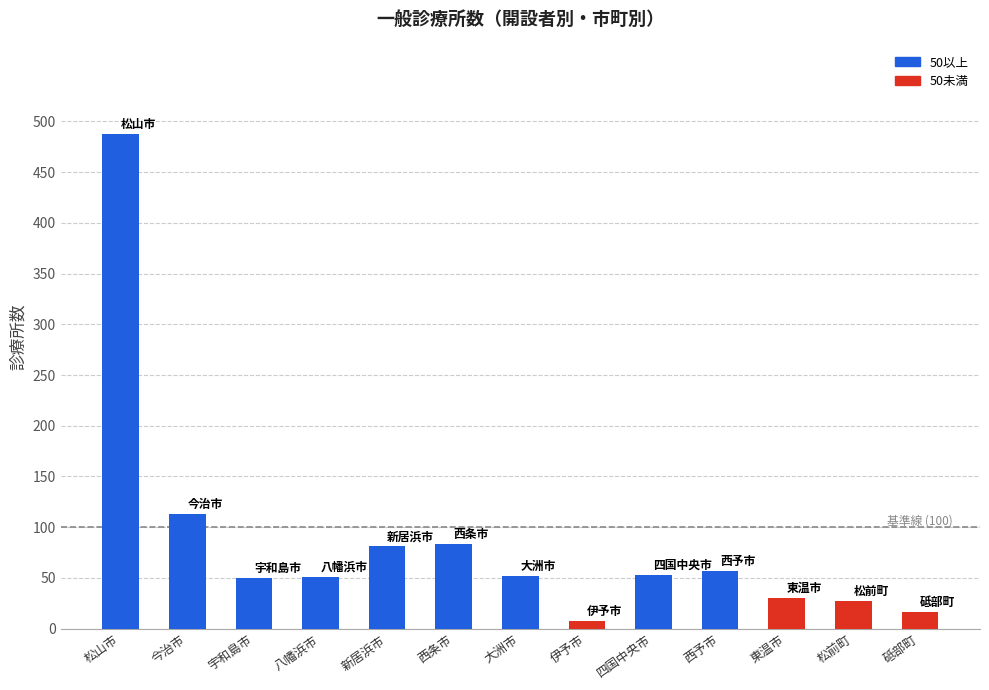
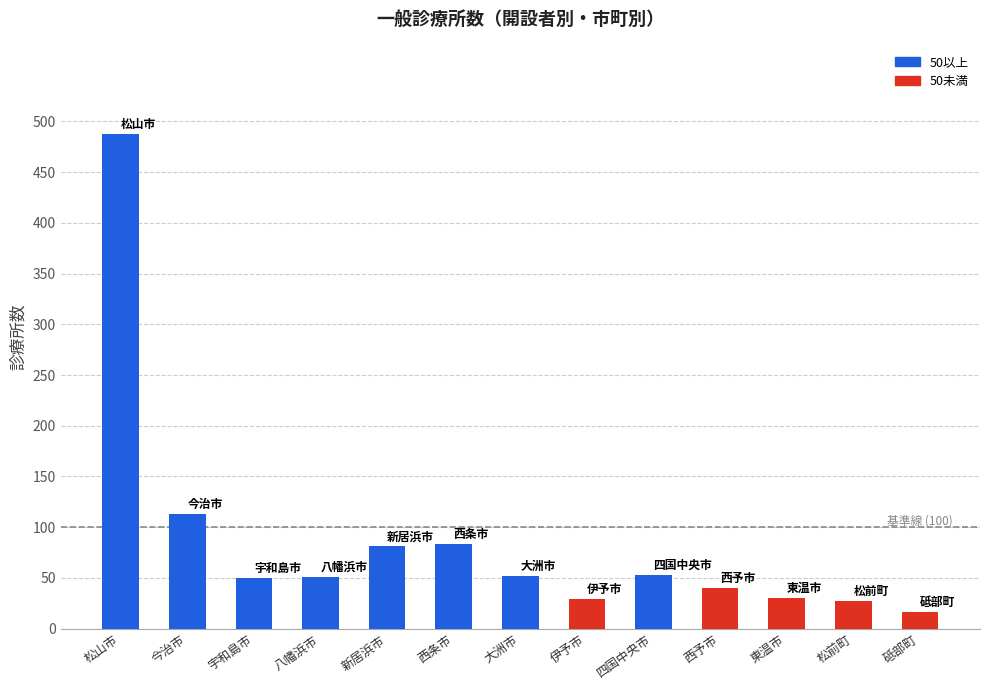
伊予市: 8 -> 29
西予市: 57 -> 40
